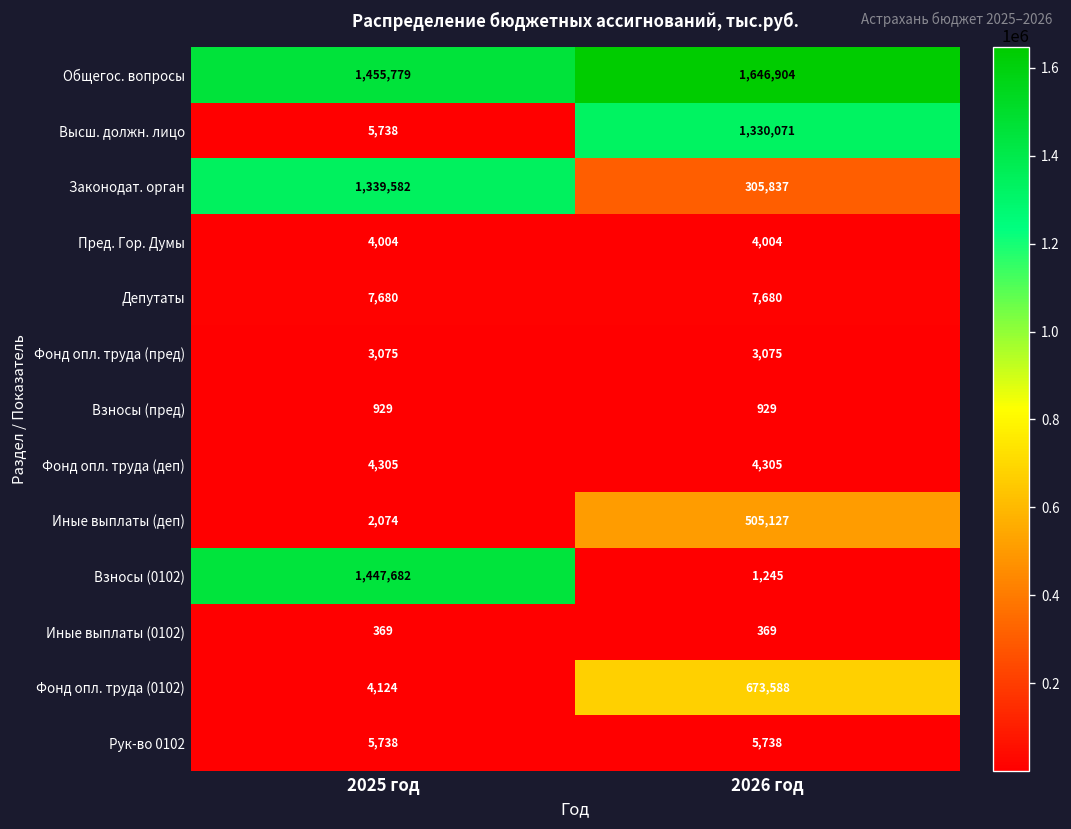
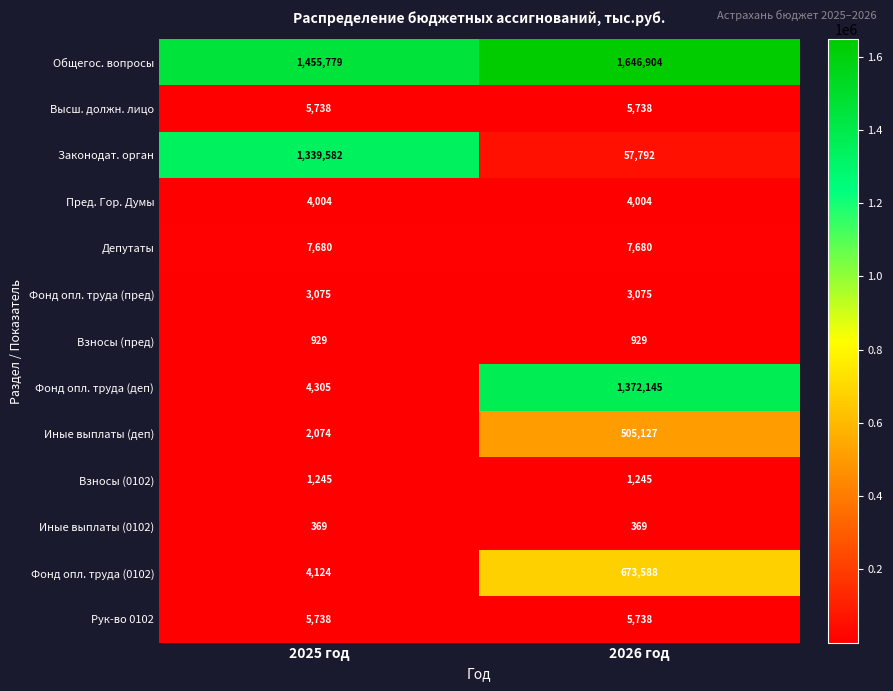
Высш. должн. лицо, 2026 год: 1,330,071 -> 5,738
Законодат. орган, 2026 год: 305,837 -> 57,792
Фонд опл. труда (деп), 2026 год: 4,305 -> 1,372,145
Взносы (0102), 2025 год: 1,447,682 -> 1,245
